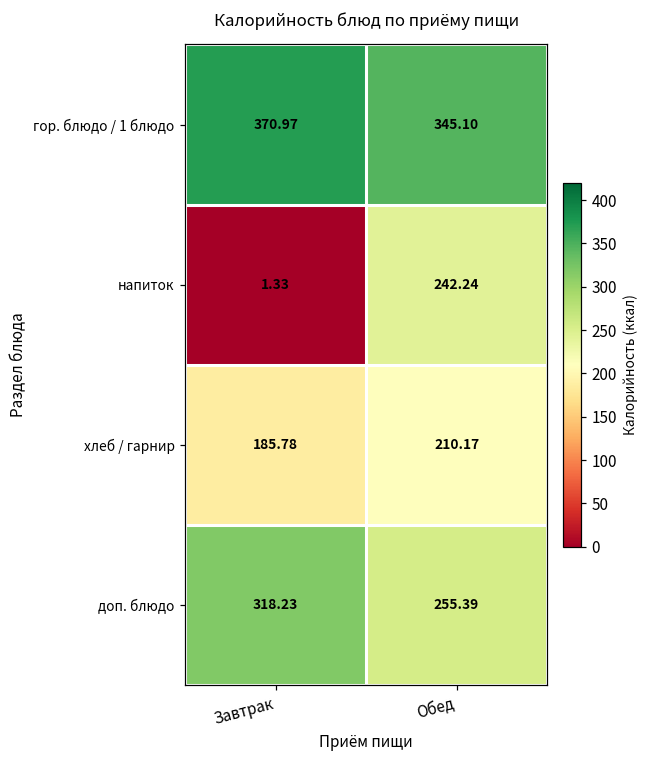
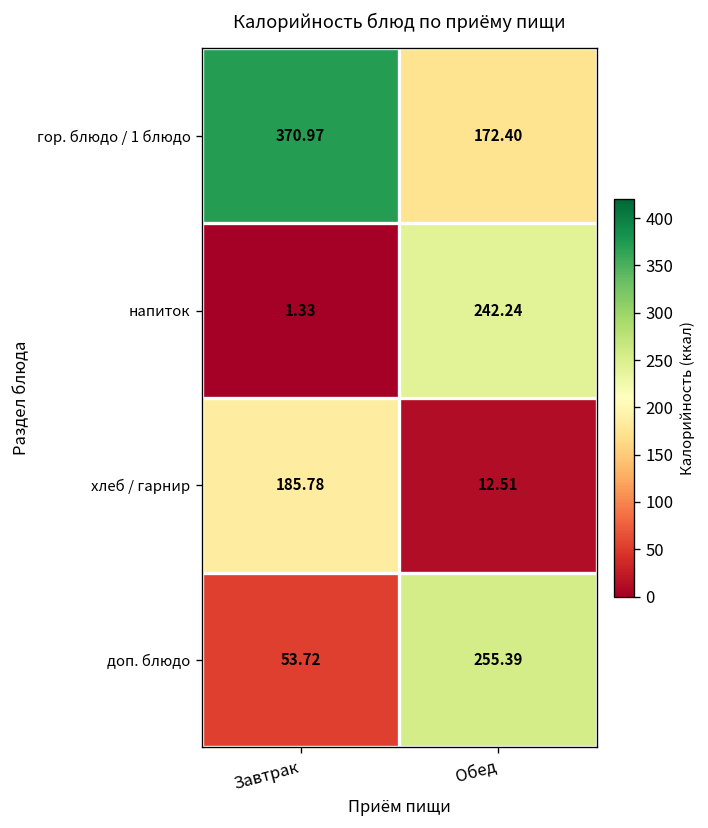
гор. блюдо / 1 блюдо, Обед: 345.10 -> 172.40
хлеб / гарнир, Обед: 210.17 -> 12.51
доп. блюдо, Завтрак: 318.23 -> 53.72
